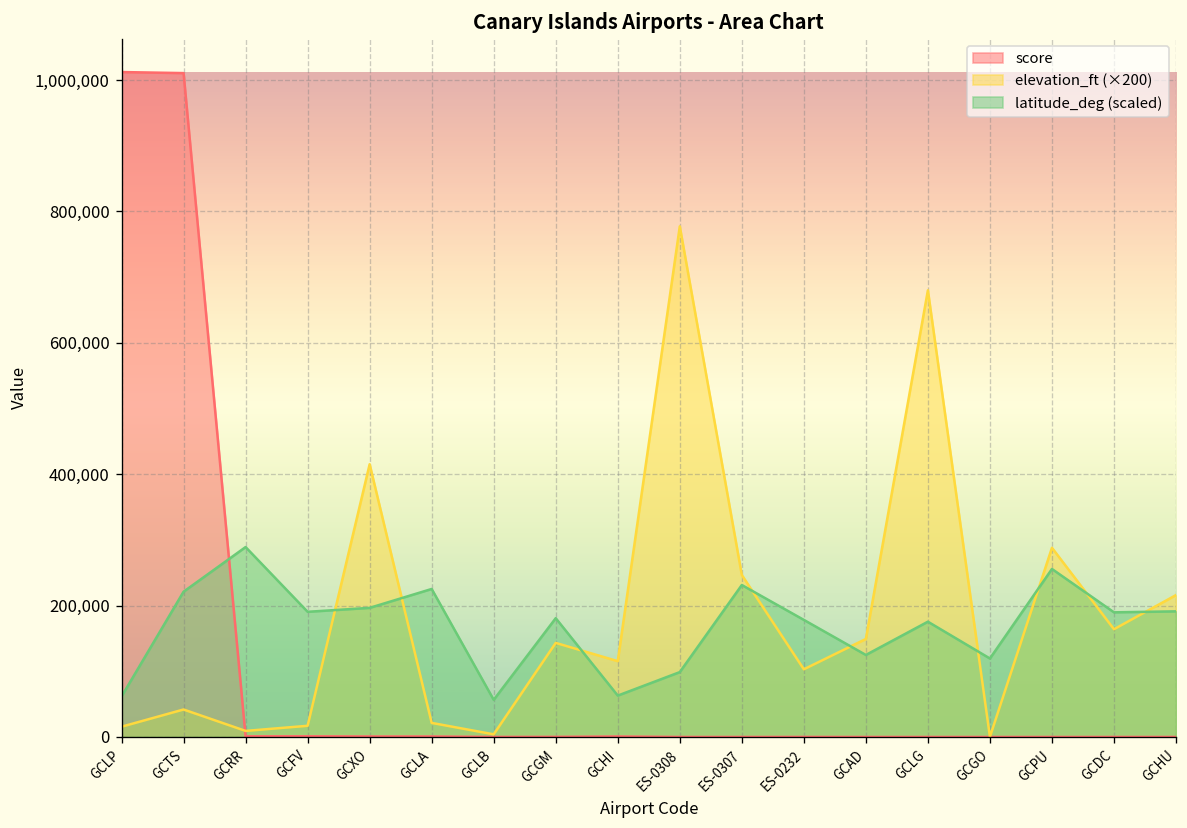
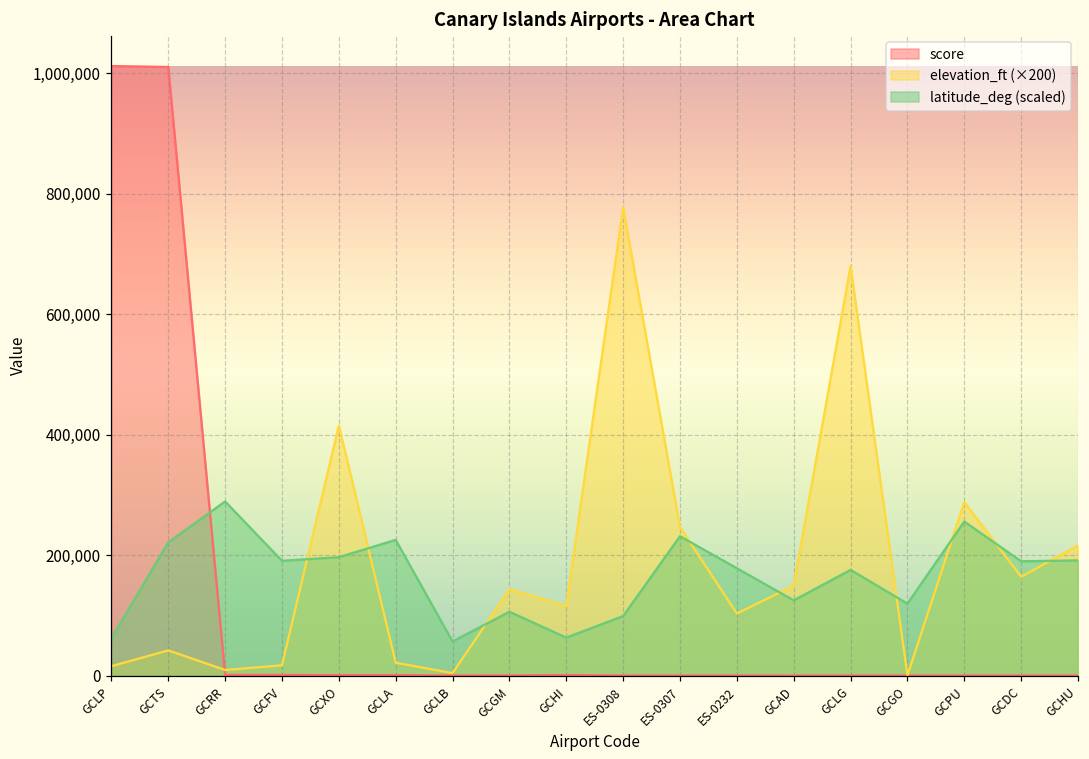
latitude_deg (scaled), GCGM: 180,000 -> 110,000
